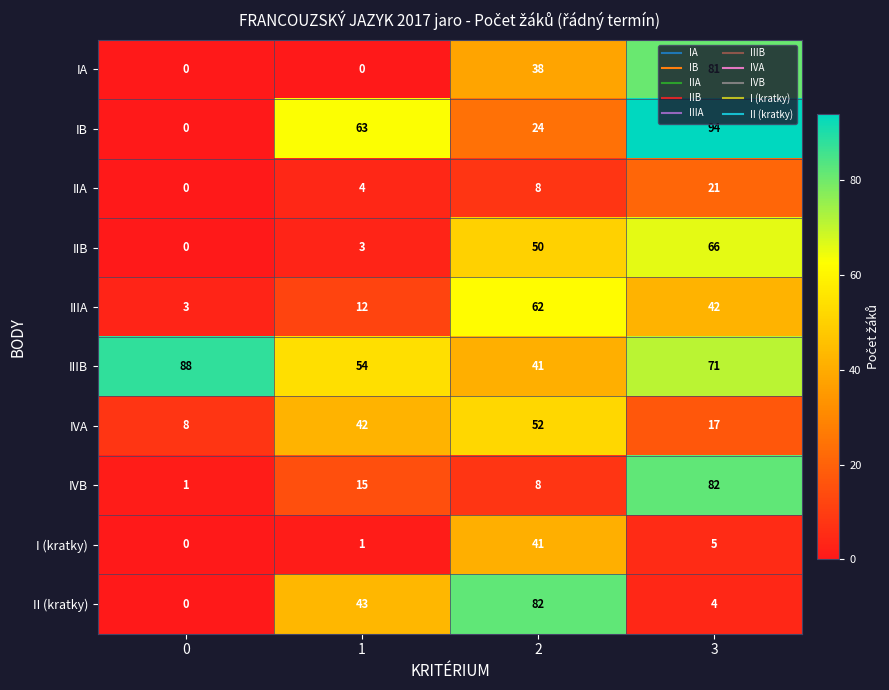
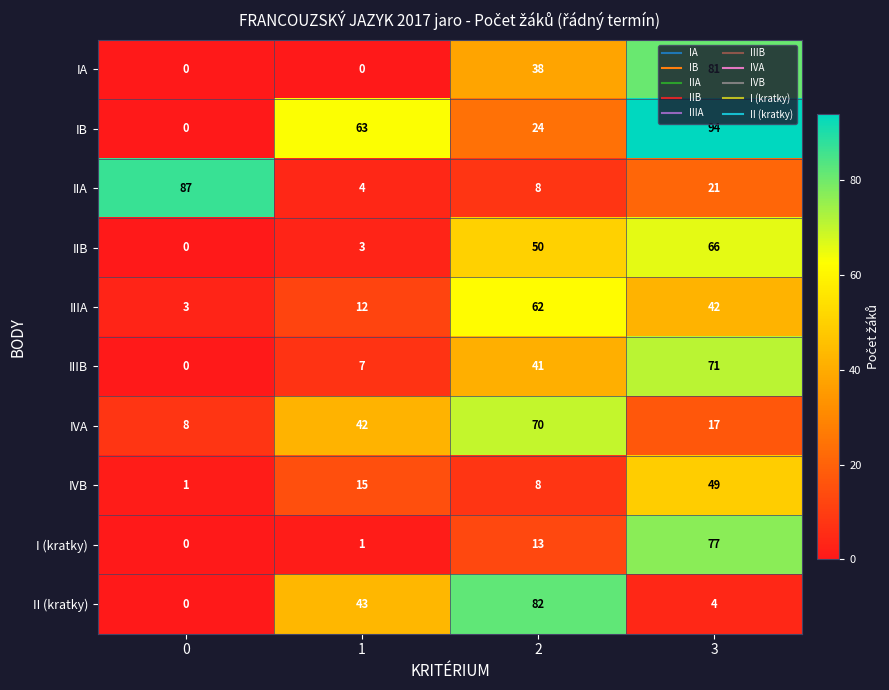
IIA, 0: 0 -> 87
IIIB, 0: 88 -> 0
IIIB, 1: 54 -> 7
IVA, 2: 52 -> 70
IVB, 3: 82 -> 49
I (kratky), 2: 41 -> 13
I (kratky), 3: 5 -> 77
